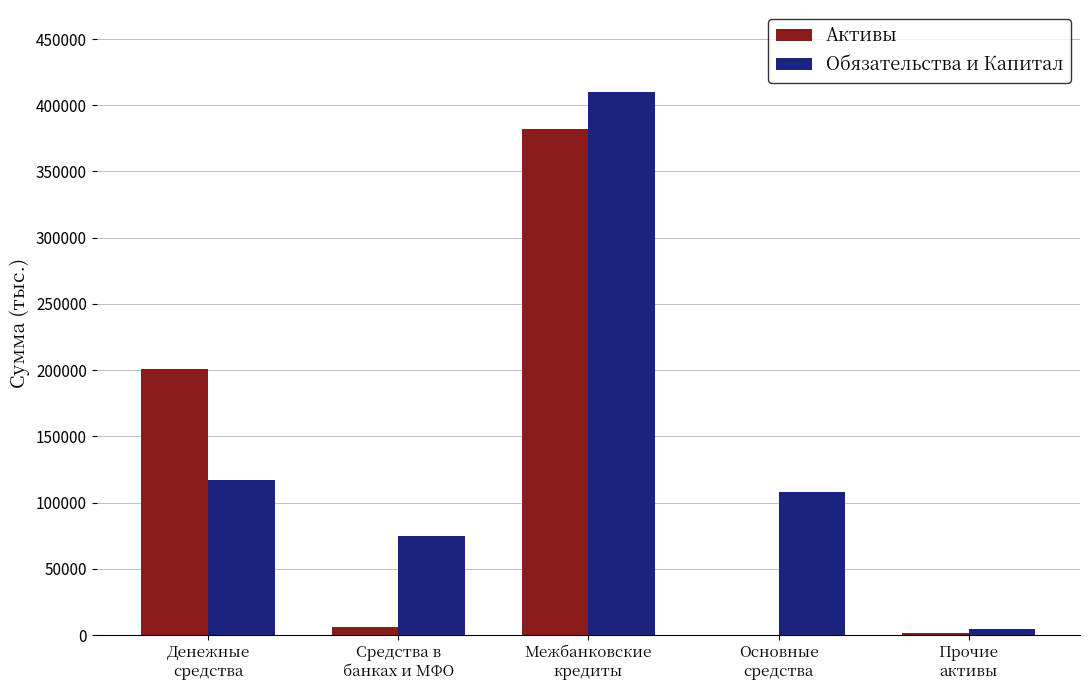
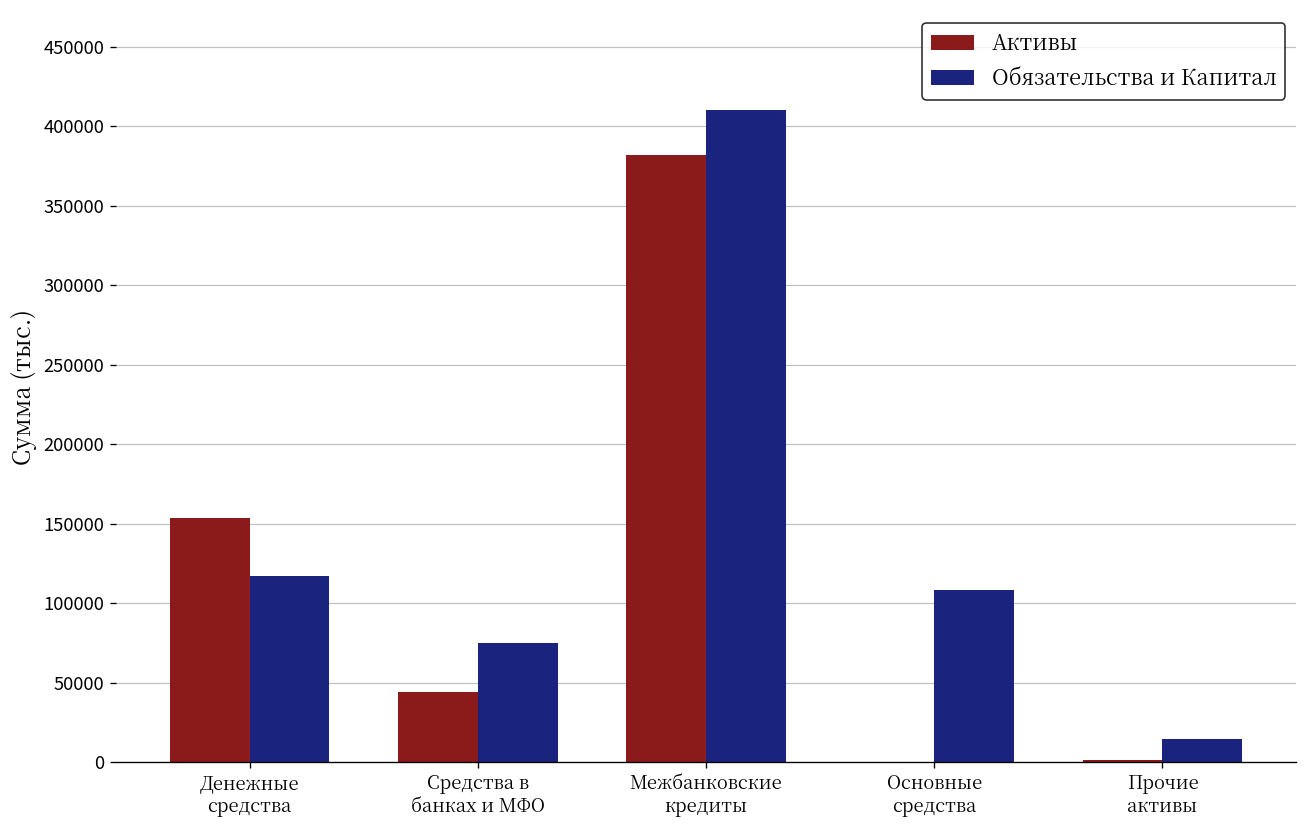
Активы, Денежные средства: 201000 -> 154000
Активы, Средства в банках и МФО: 6000 -> 44000
Обязательства и Капитал, Прочие активы: 5000 -> 14000
